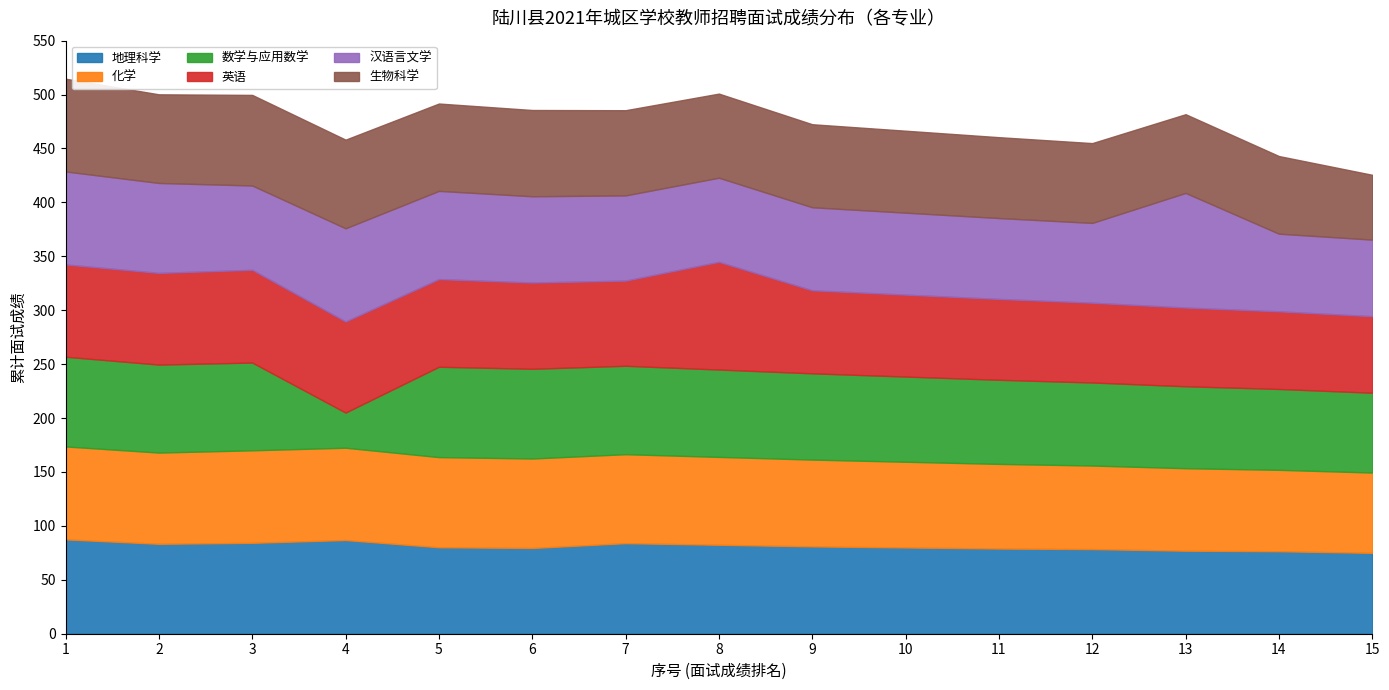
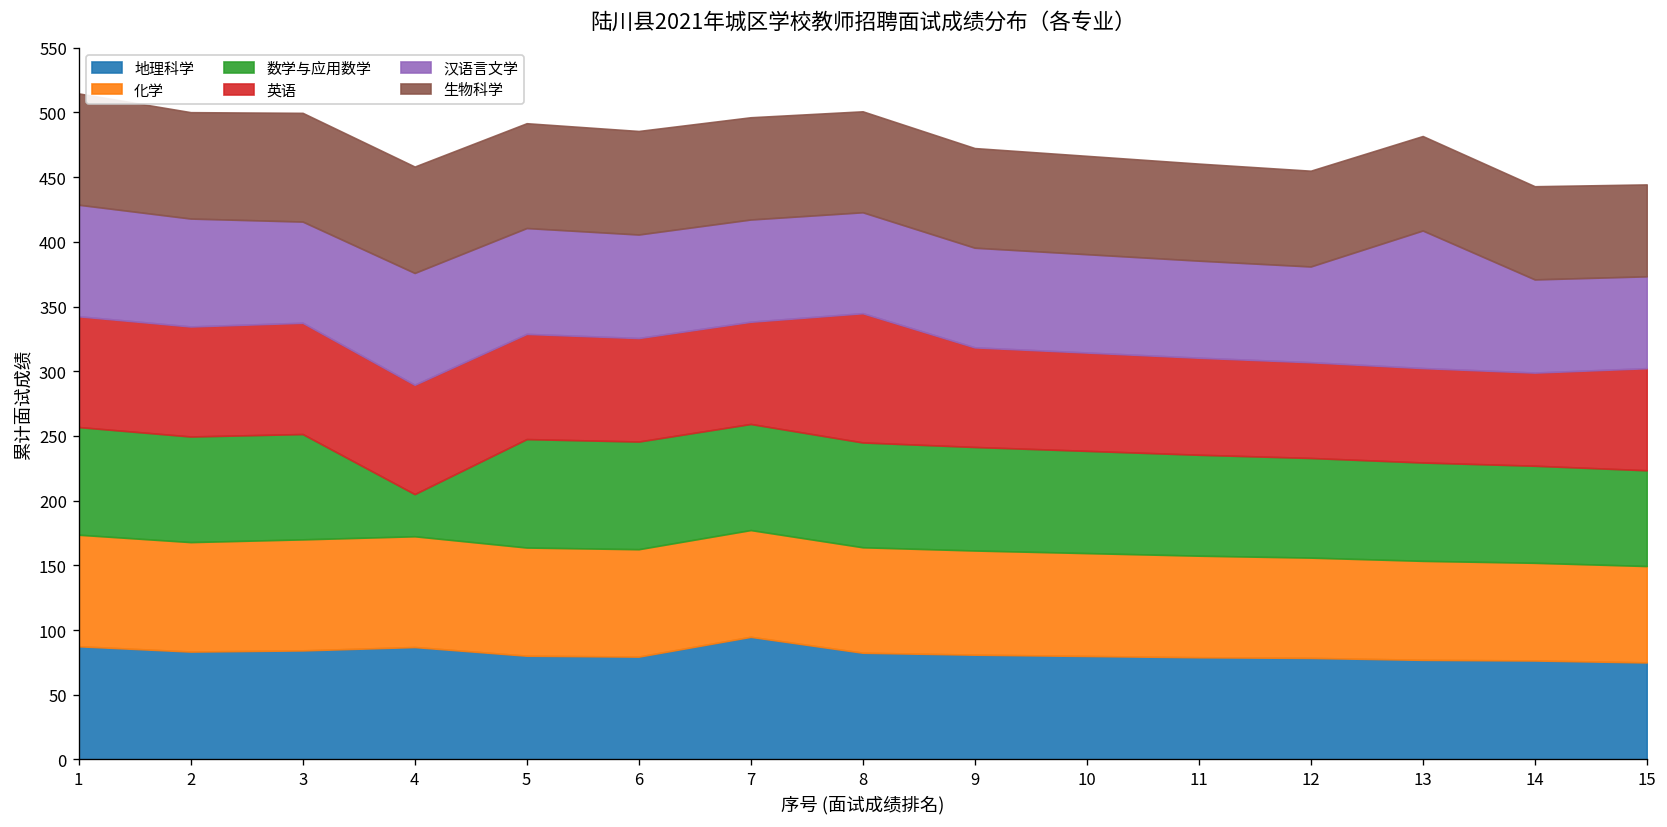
地理科学, 7: 84 -> 95
英语, 15: 71 -> 79
生物科学, 15: 60 -> 71
